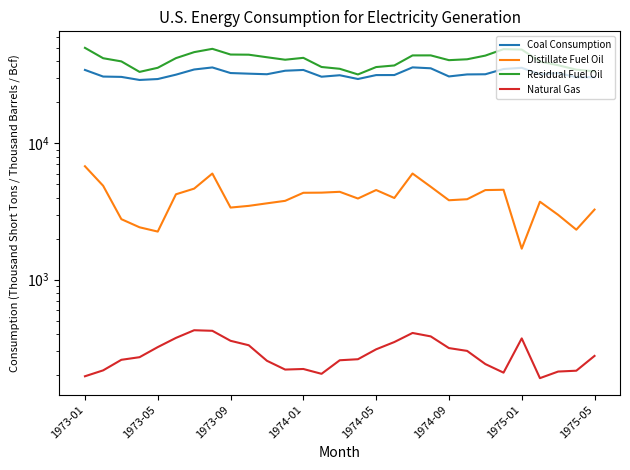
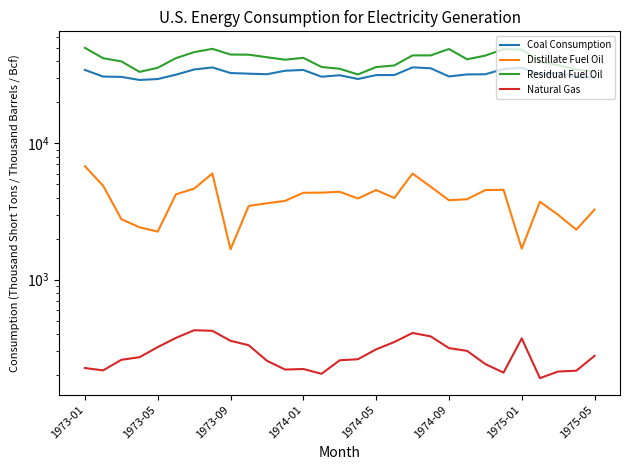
Natural Gas, 1973-01: 200 -> 220
Distillate Fuel Oil, 1973-09: 3400 -> 1700
Residual Fuel Oil, 1974-09: 41000 -> 49000
